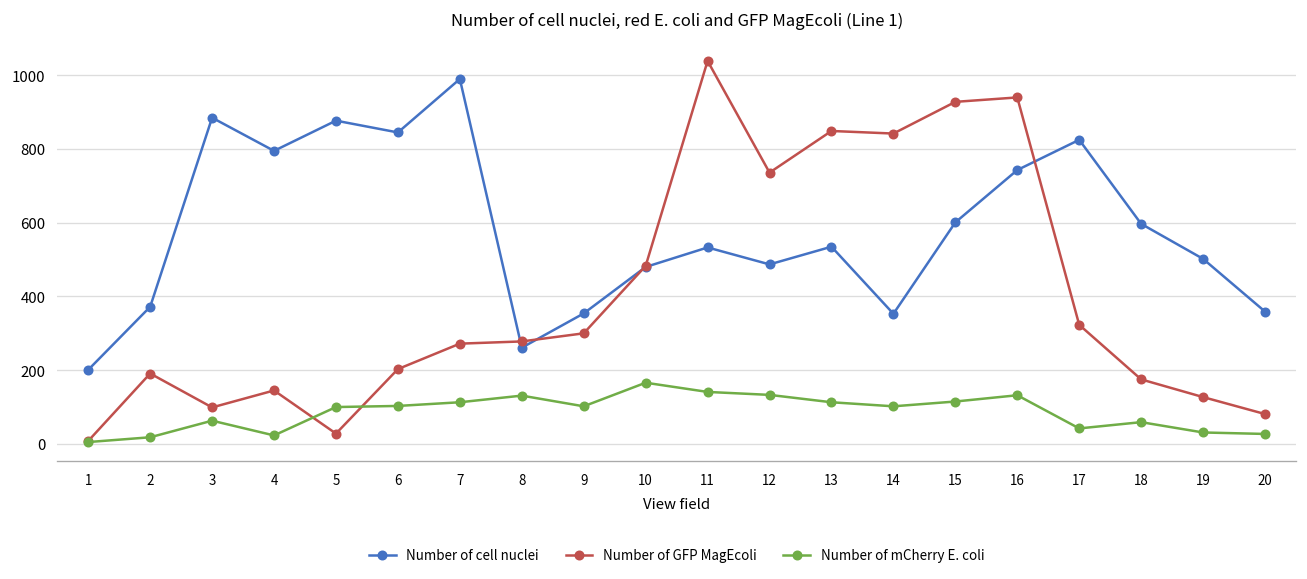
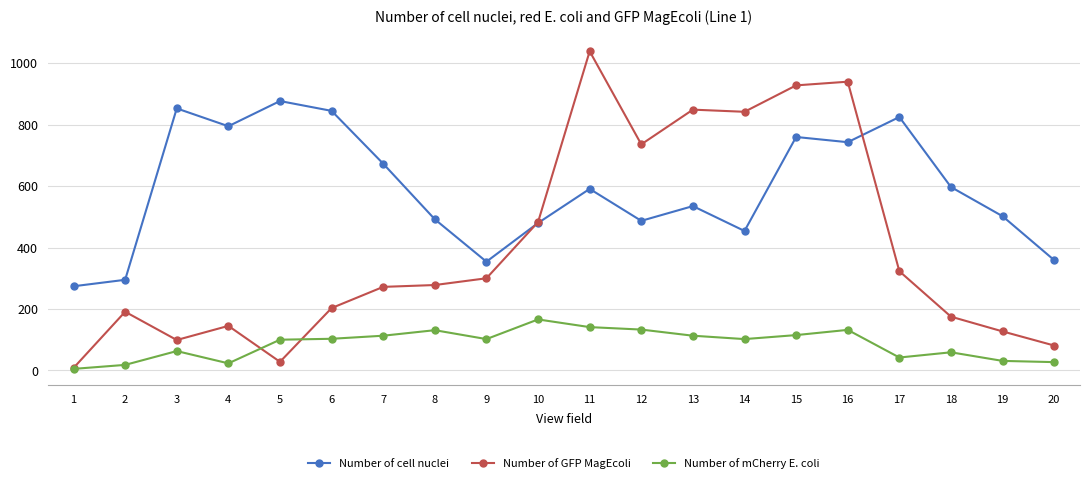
Number of cell nuclei, 1: 200 -> 270
Number of cell nuclei, 2: 370 -> 300
Number of cell nuclei, 3: 890 -> 850
Number of cell nuclei, 7: 990 -> 670
Number of cell nuclei, 8: 260 -> 490
Number of cell nuclei, 11: 530 -> 590
Number of cell nuclei, 14: 350 -> 450
Number of cell nuclei, 15: 600 -> 760
